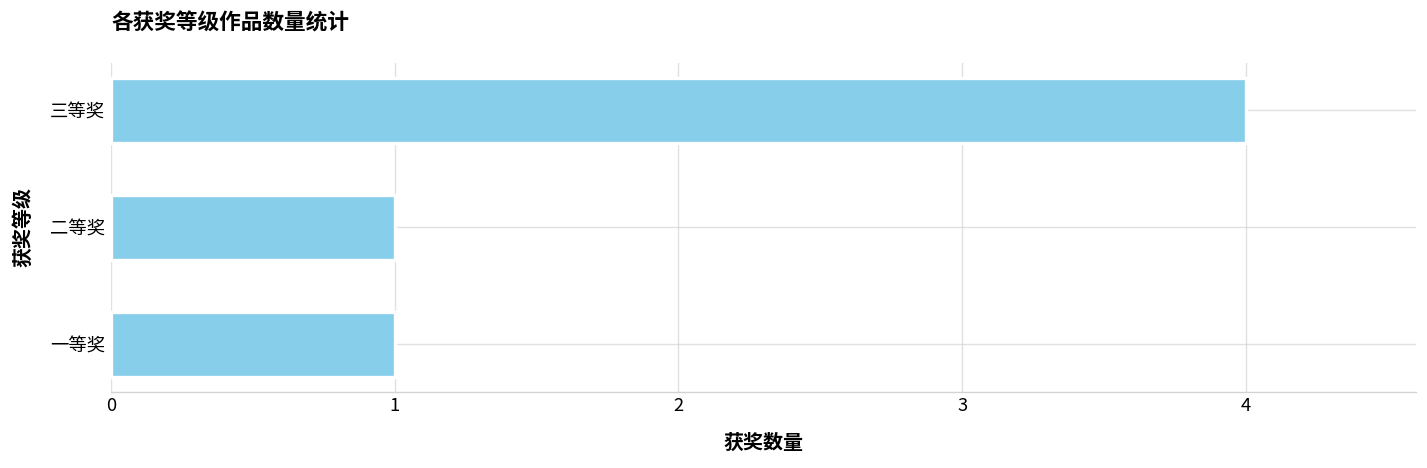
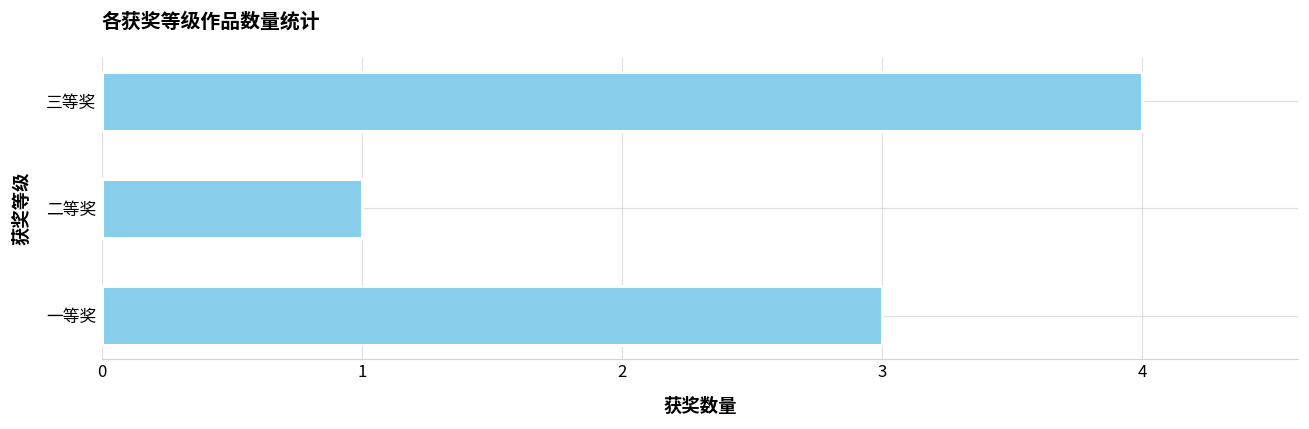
一等奖: 1 -> 3
